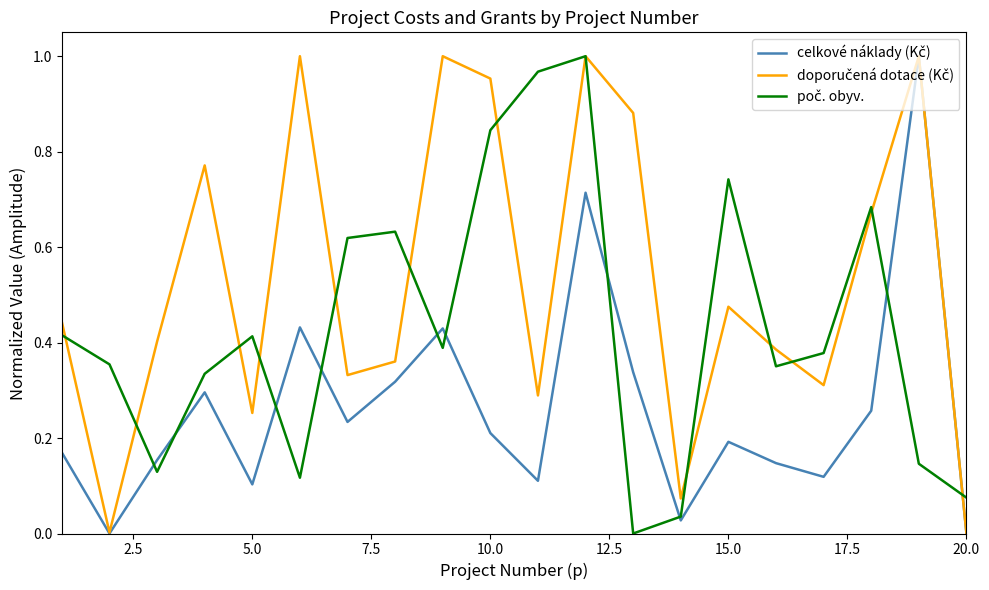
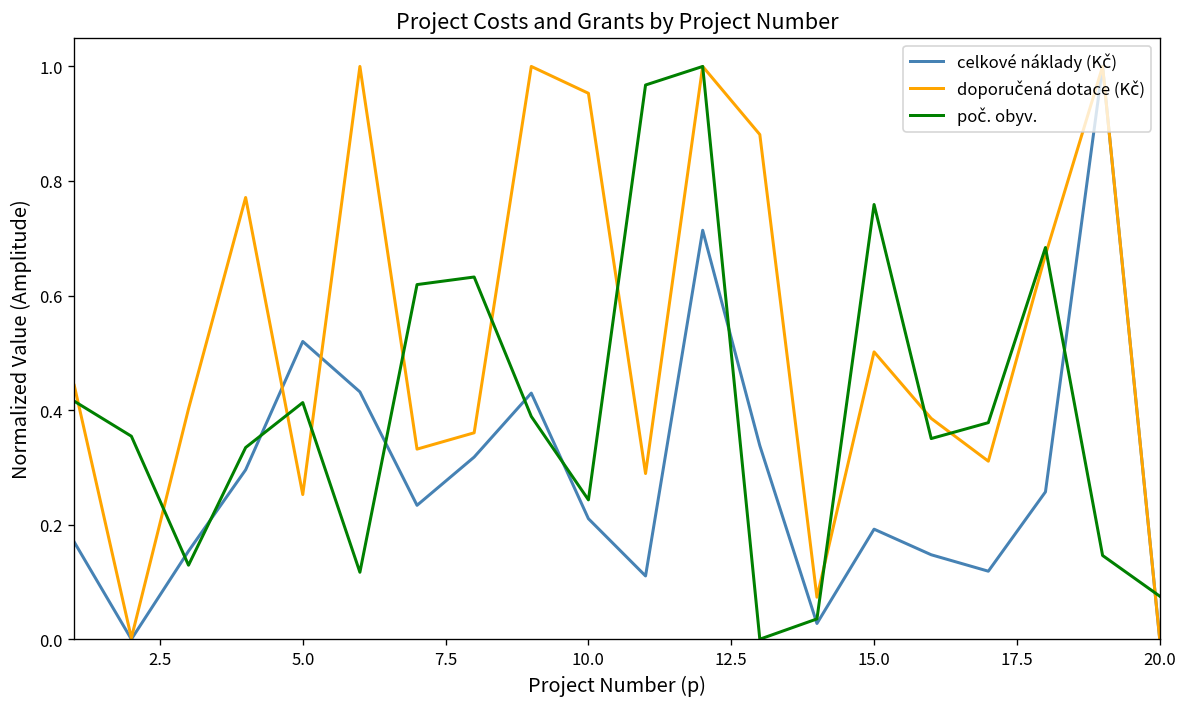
celkové náklady (Kč), 5.0: 0.10 -> 0.52
poč. obyv., 10.0: 0.84 -> 0.24
doporučená dotace (Kč), 15.0: 0.48 -> 0.50
poč. obyv., 15.0: 0.74 -> 0.76
